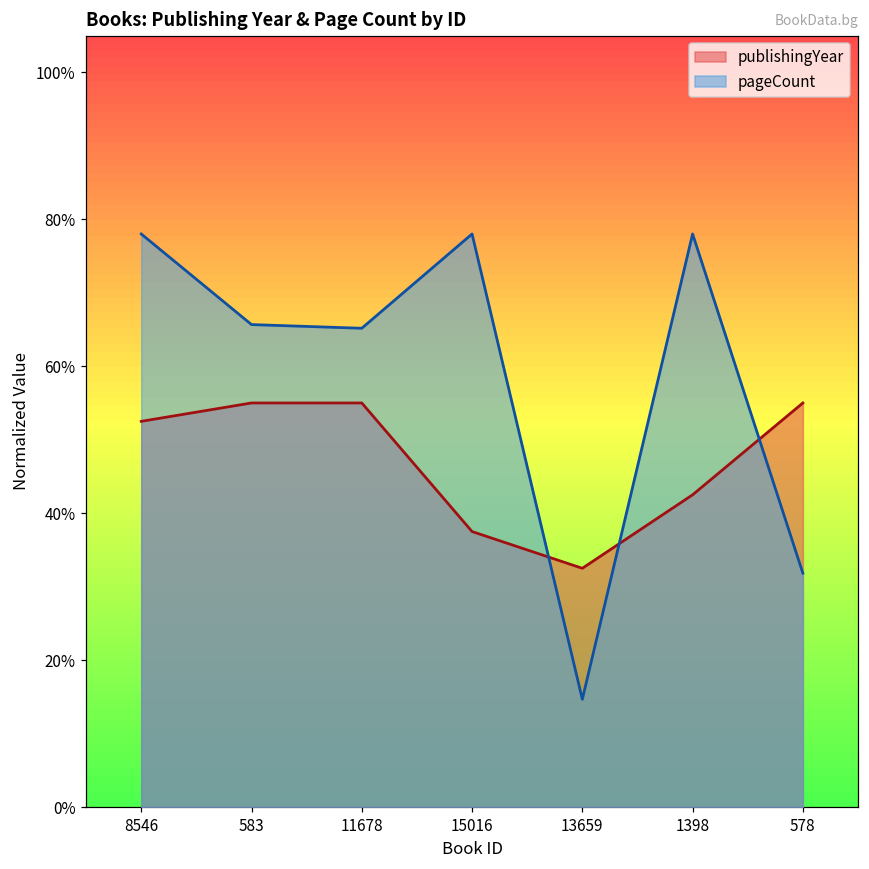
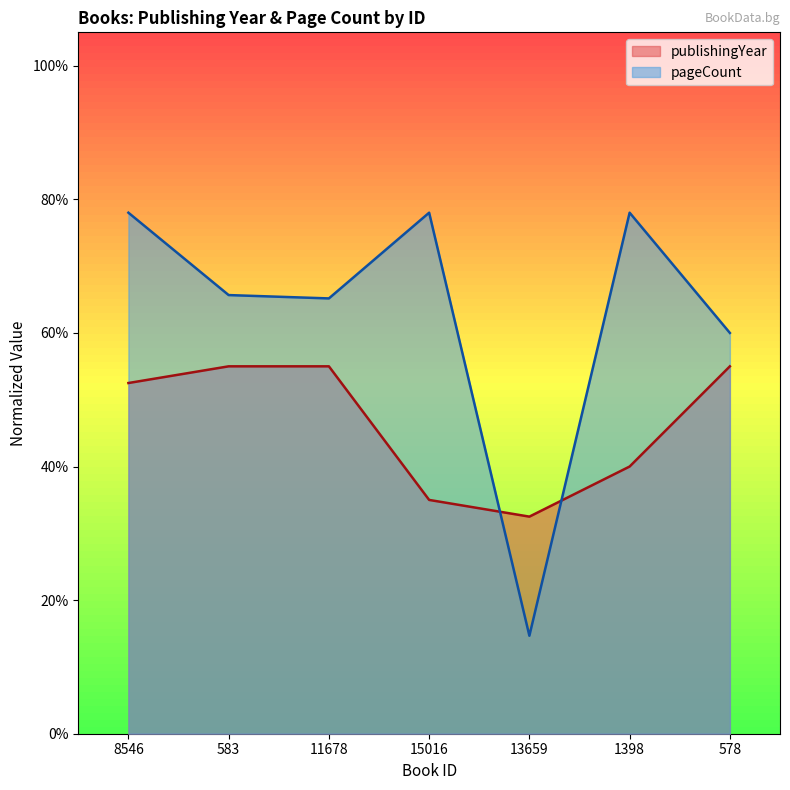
publishingYear, 15016: 38% -> 35%
publishingYear, 1398: 43% -> 40%
pageCount, 578: 32% -> 60%
